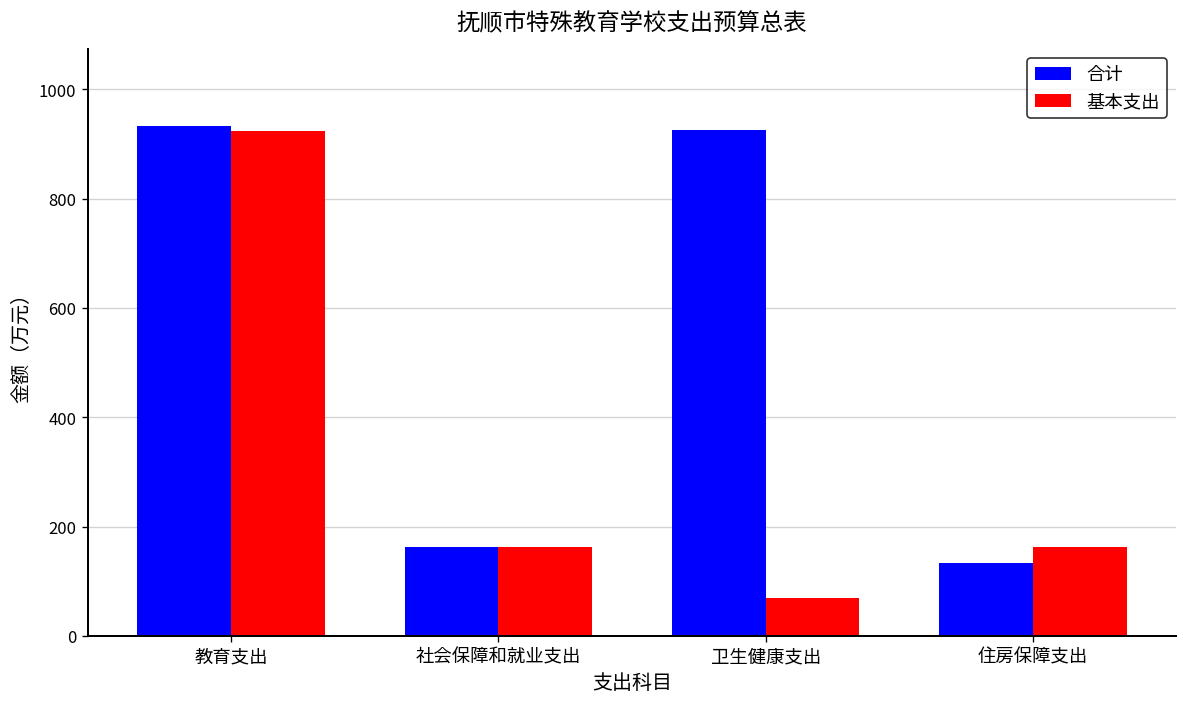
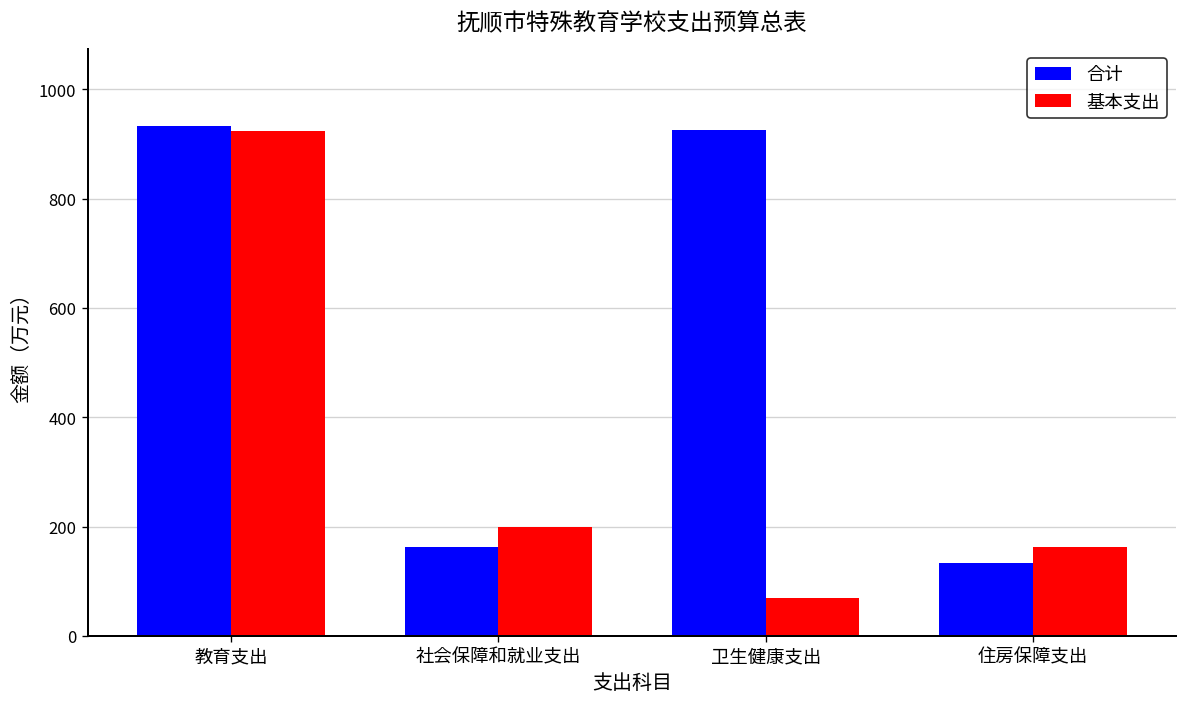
基本支出, 社会保障和就业支出: 160 -> 200
